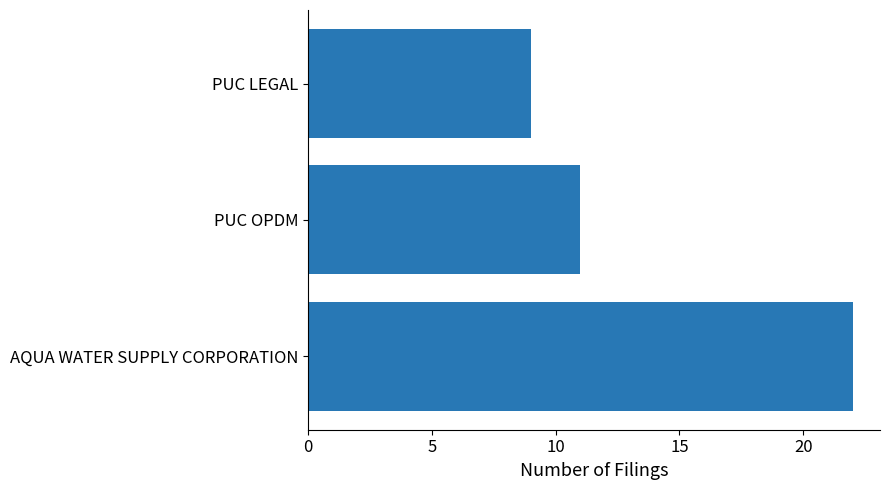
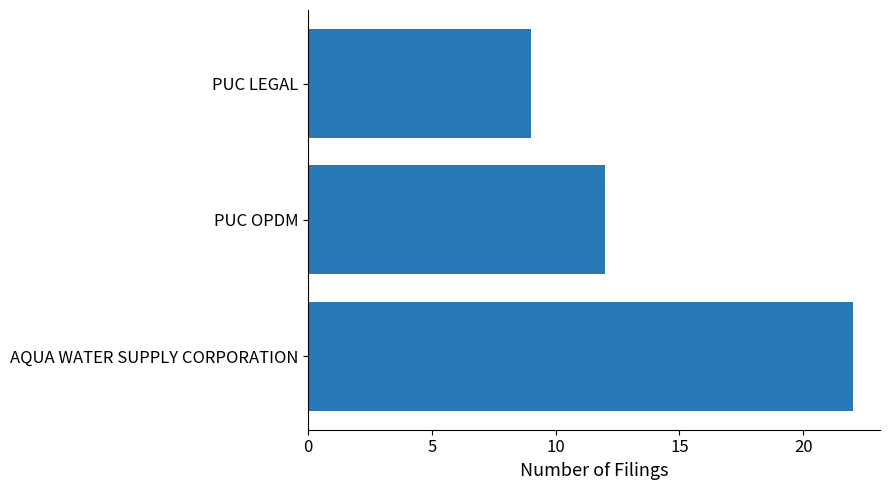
PUC OPDM: 11 -> 12
